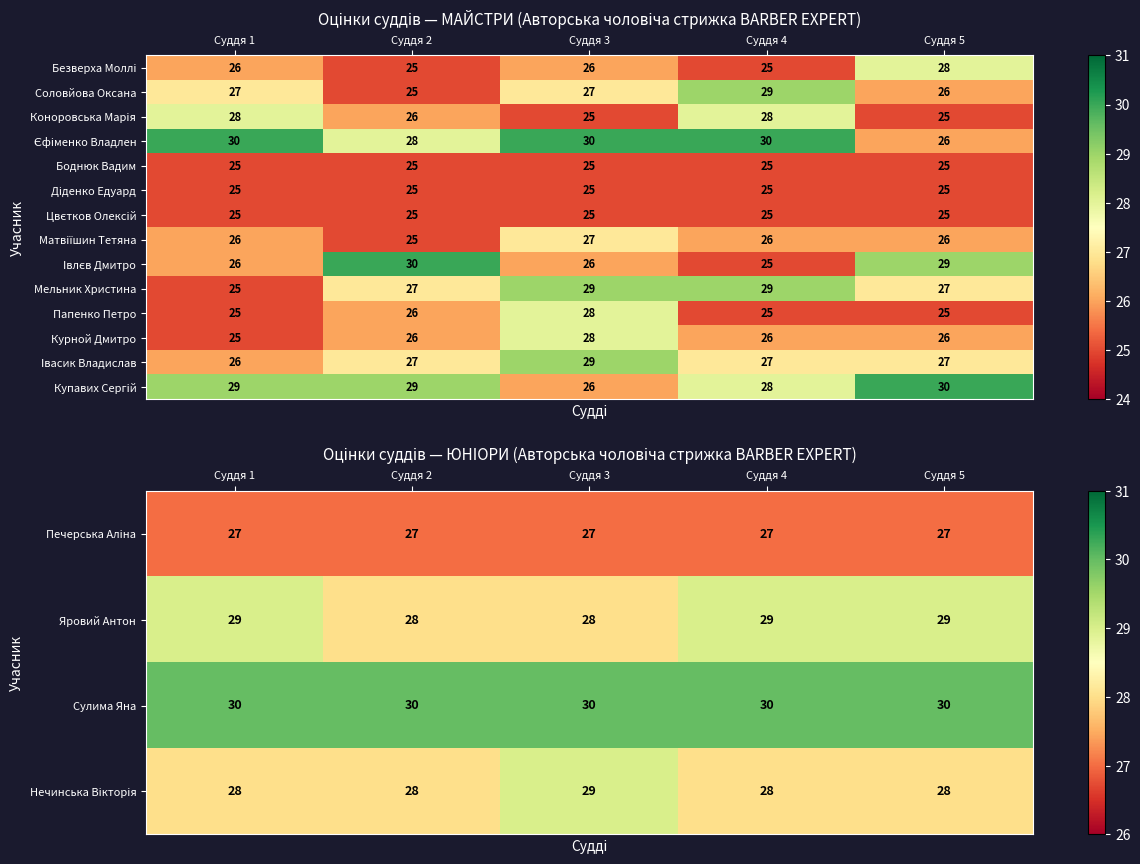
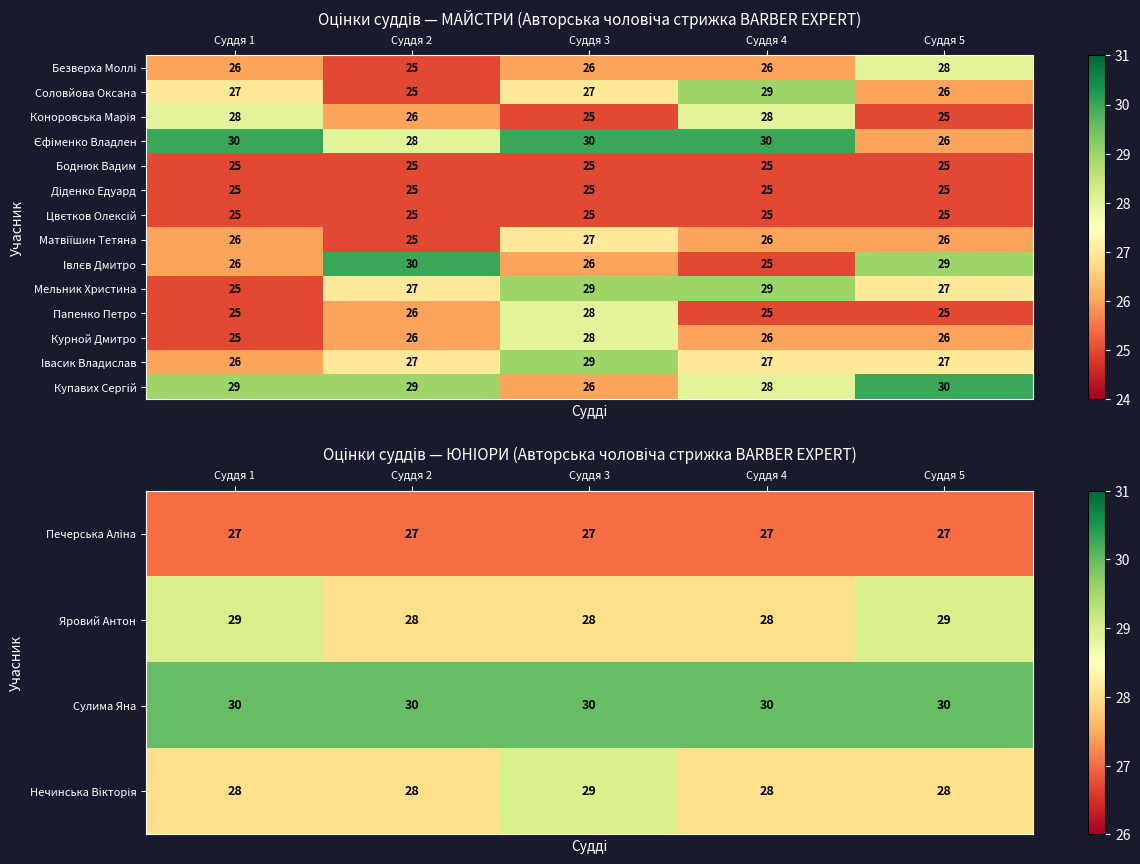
Оцінки суддів — МАЙСТРИ (Авторська чоловіча стрижка BARBER EXPERT), Безверха Моллі, Суддя 4: 25 -> 26
Оцінки суддів — ЮНІОРИ (Авторська чоловіча стрижка BARBER EXPERT), Яровий Антон, Суддя 4: 29 -> 28
